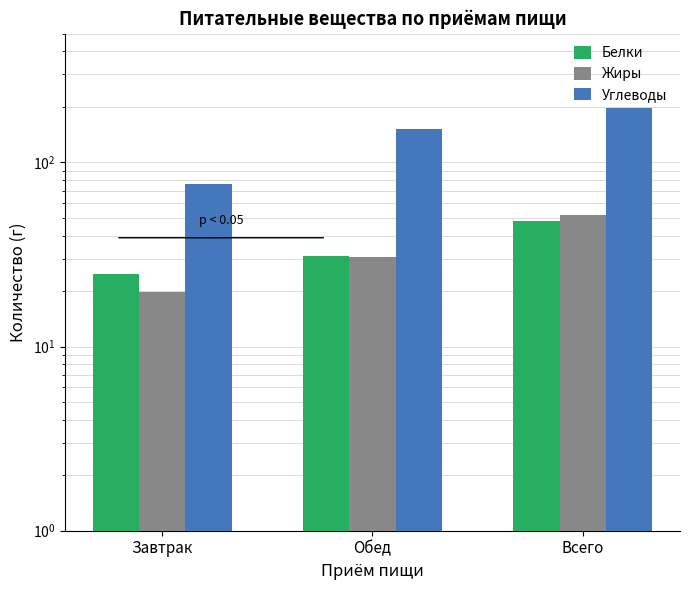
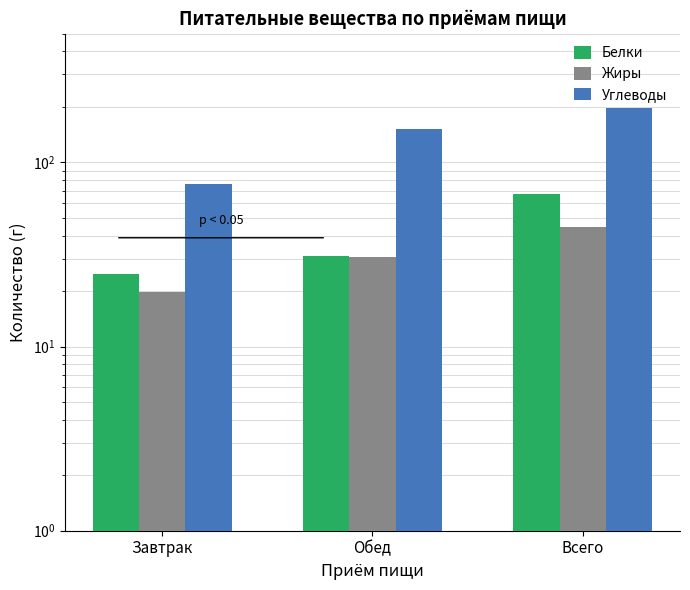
Белки, Всего: 48 -> 67
Жиры, Всего: 52 -> 45
